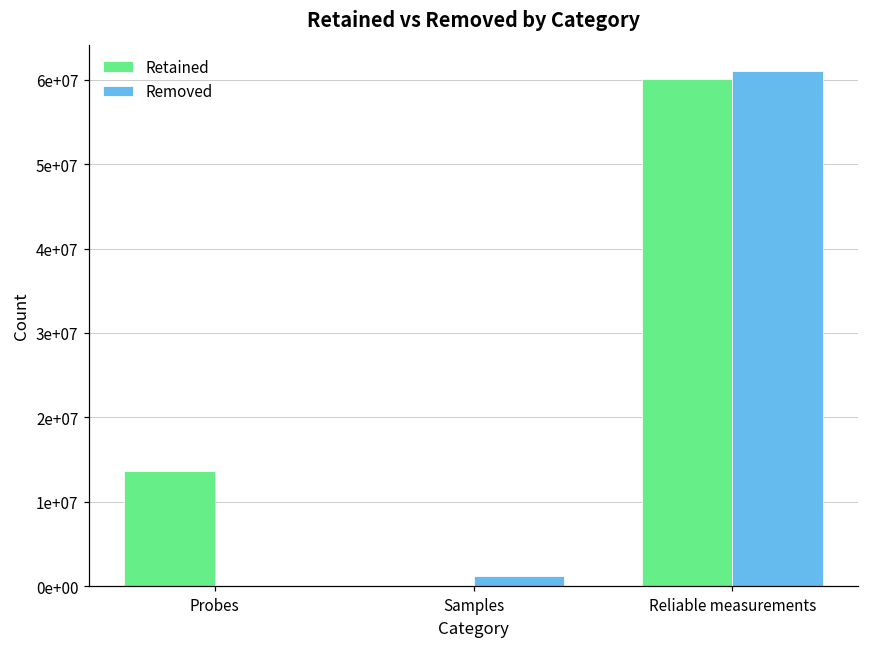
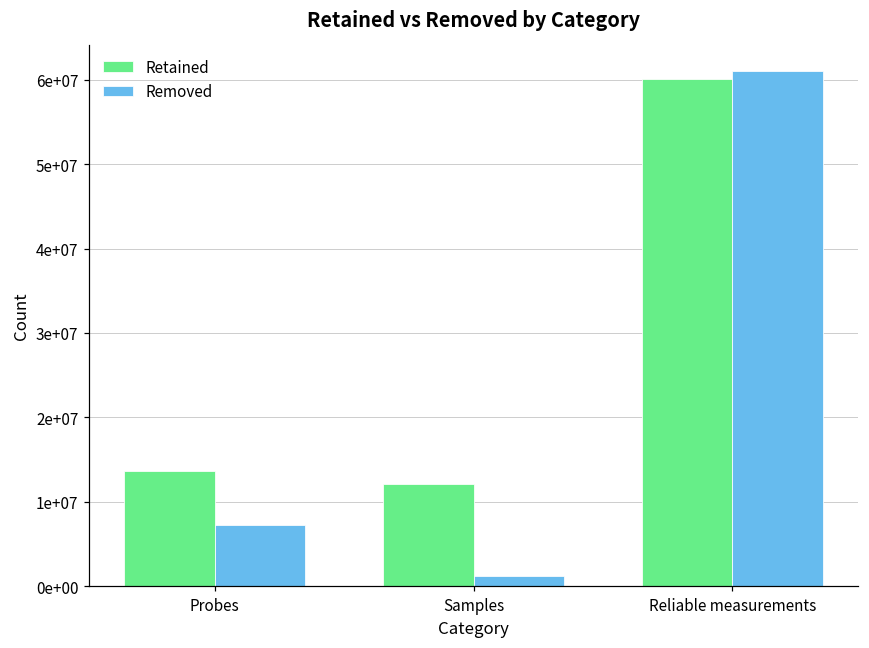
Removed, Probes: 0 -> 7000000
Retained, Samples: 0 -> 12000000
